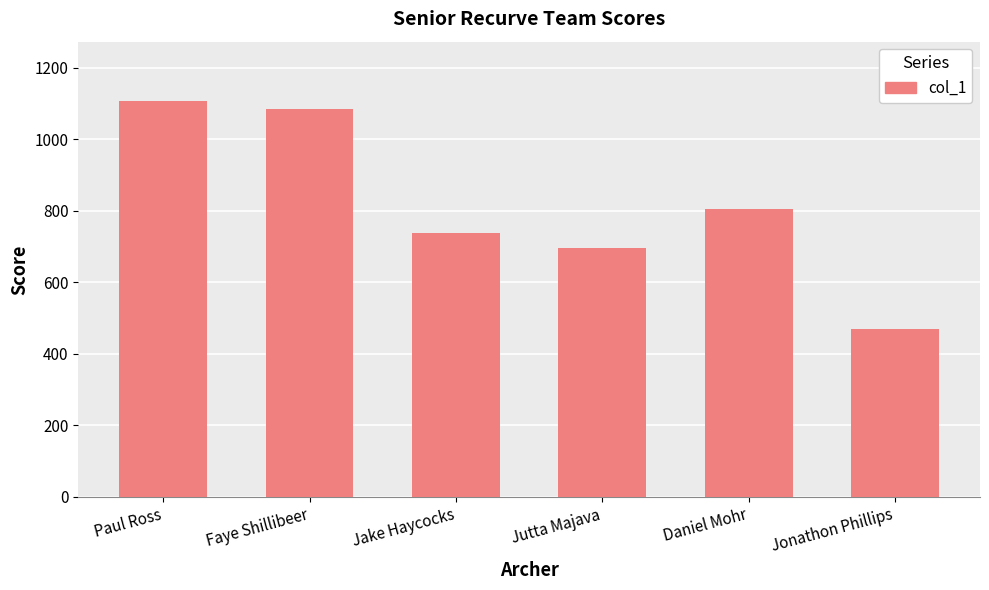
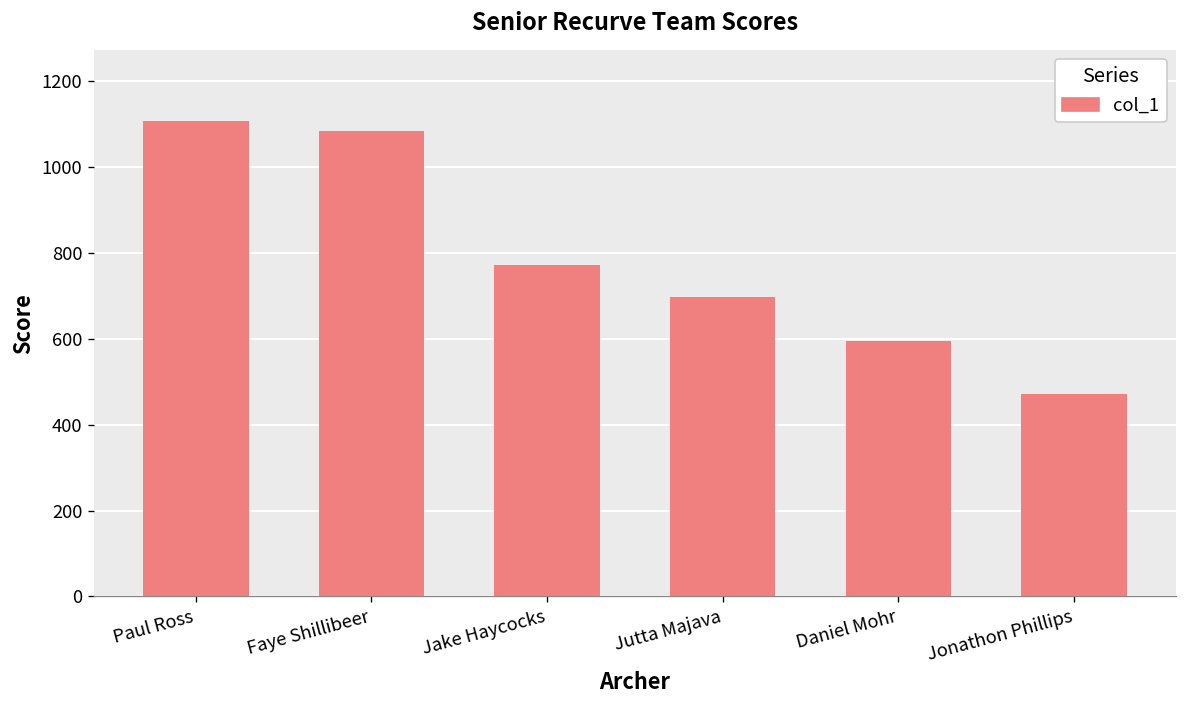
Jake Haycocks: 740 -> 770
Daniel Mohr: 810 -> 600
